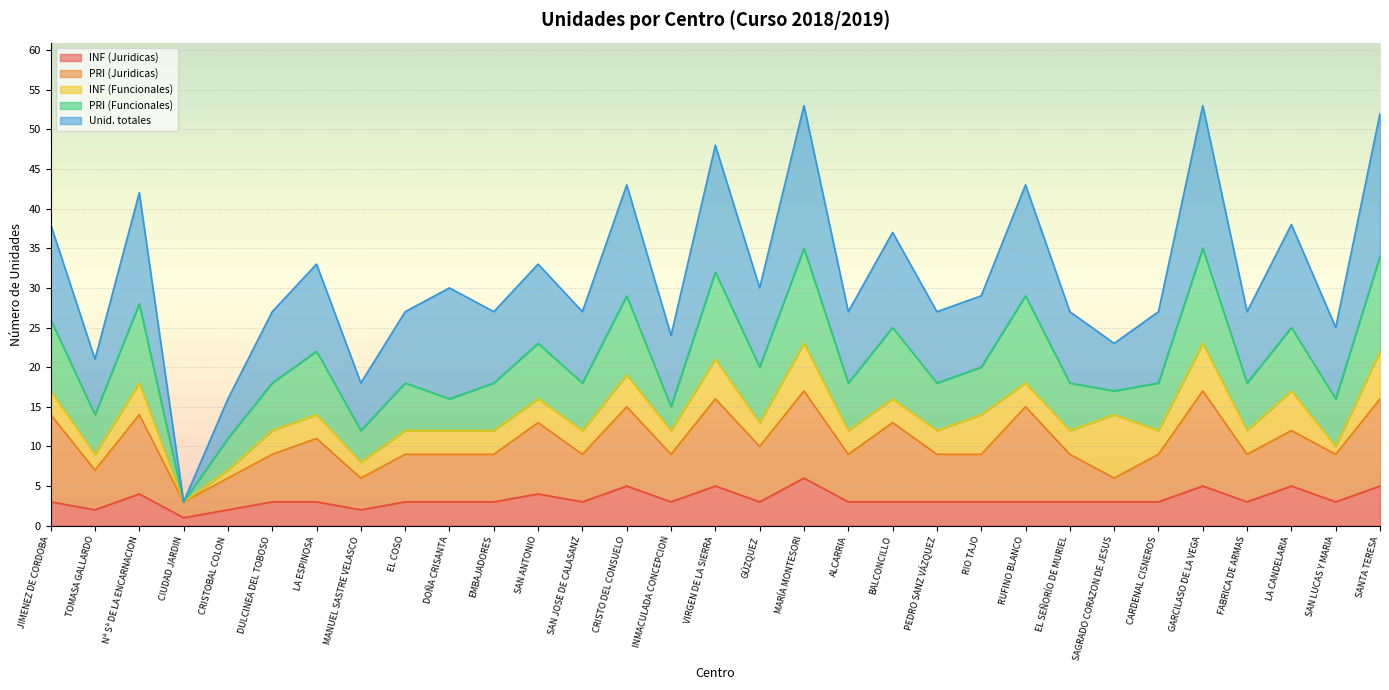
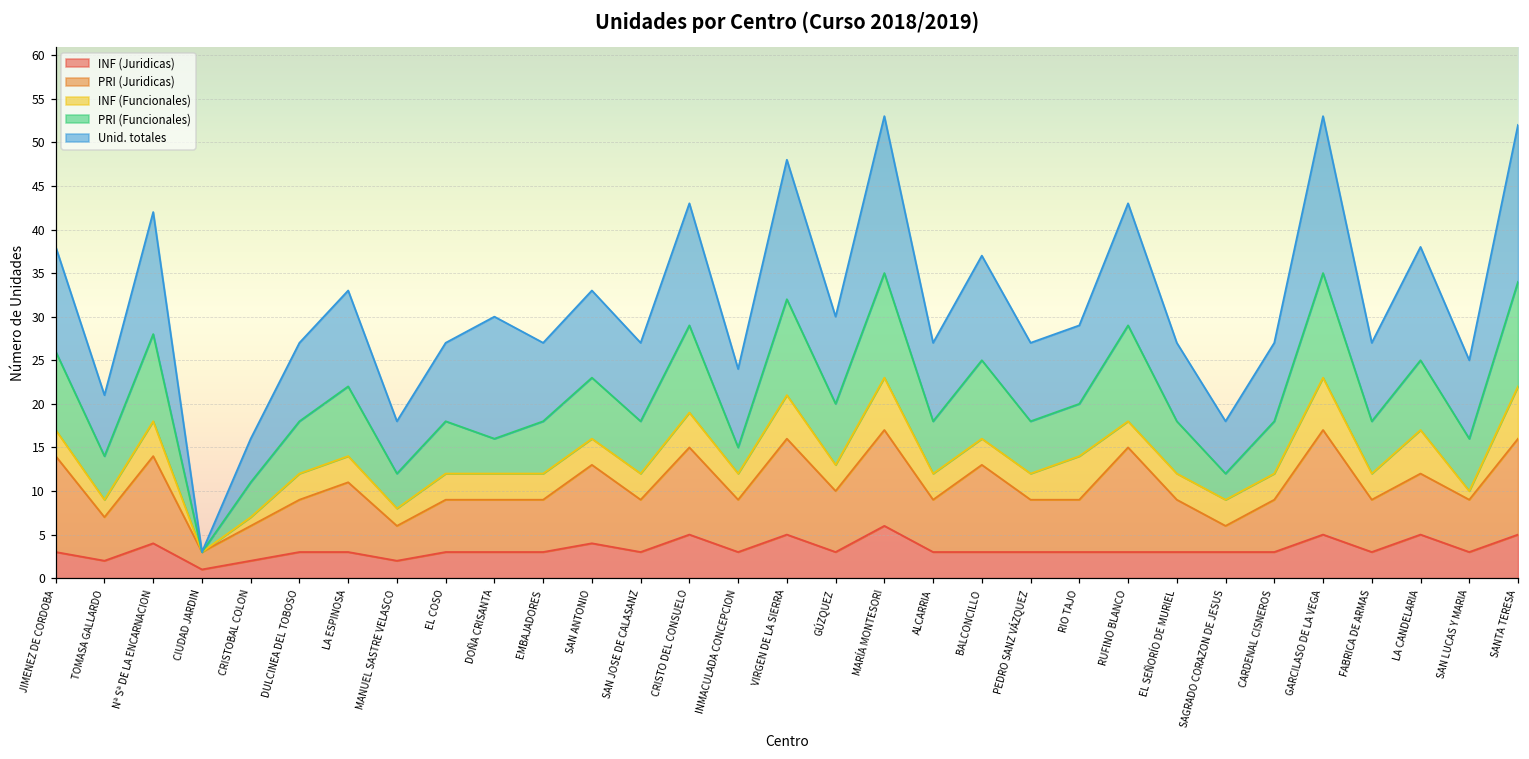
INF (Funcionales), SAGRADO CORAZON DE JESUS: 8 -> 3
